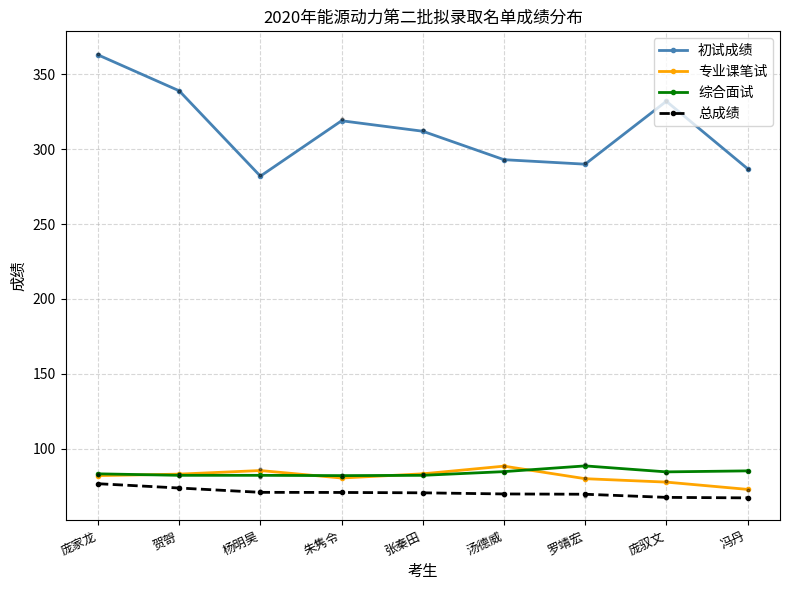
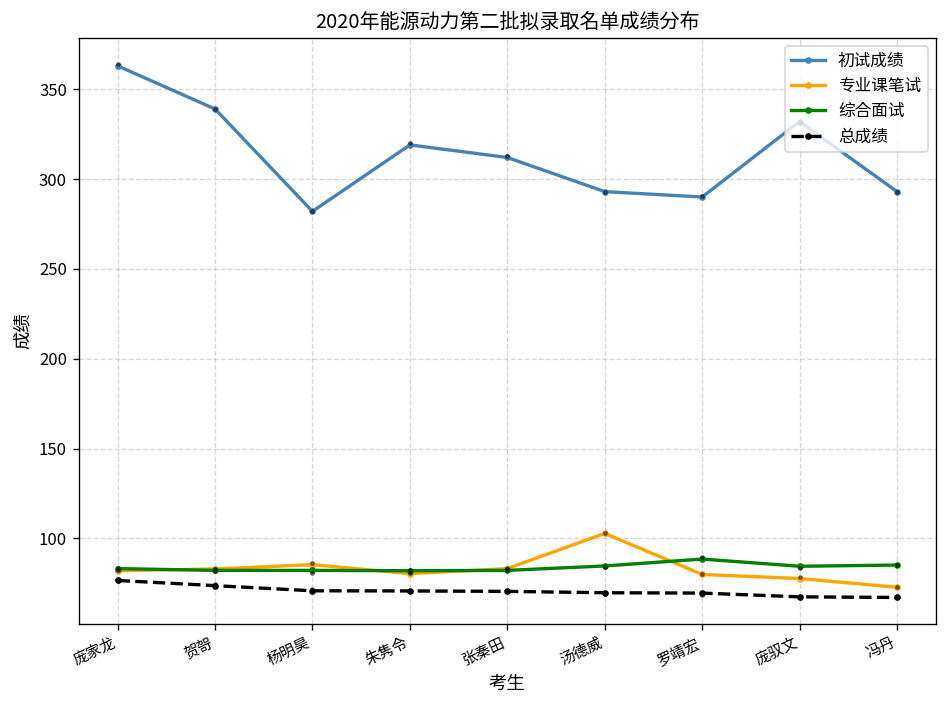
专业课笔试, 汤德威: 88 -> 103
初试成绩, 冯丹: 287 -> 293
